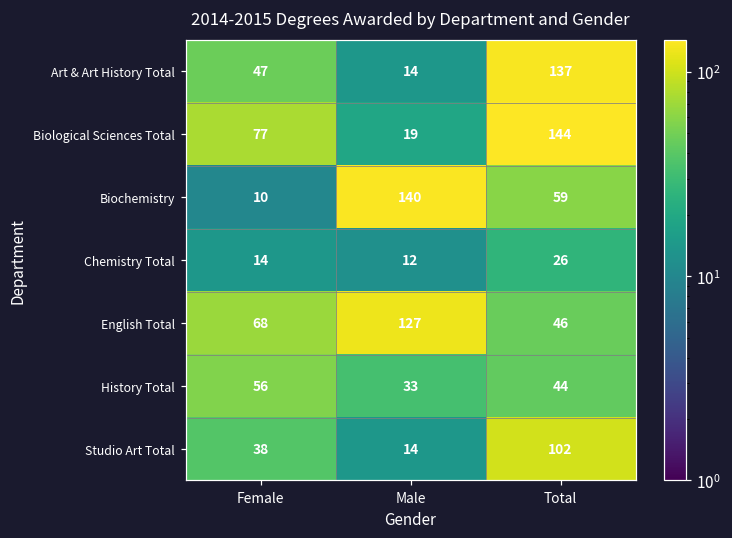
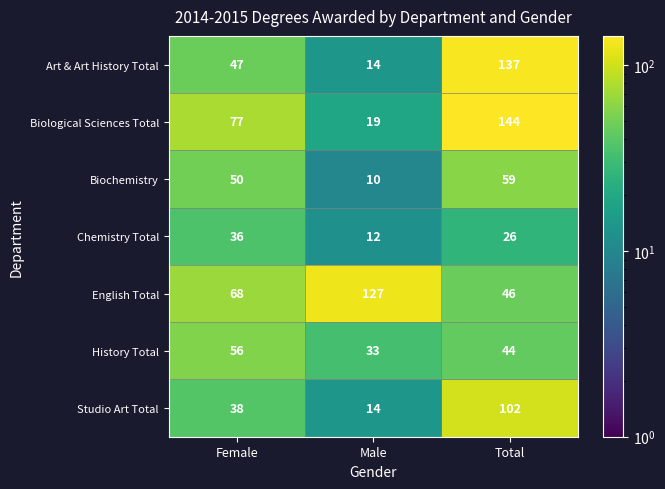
Biochemistry, Female: 10 -> 50
Biochemistry, Male: 140 -> 10
Chemistry Total, Female: 14 -> 36
